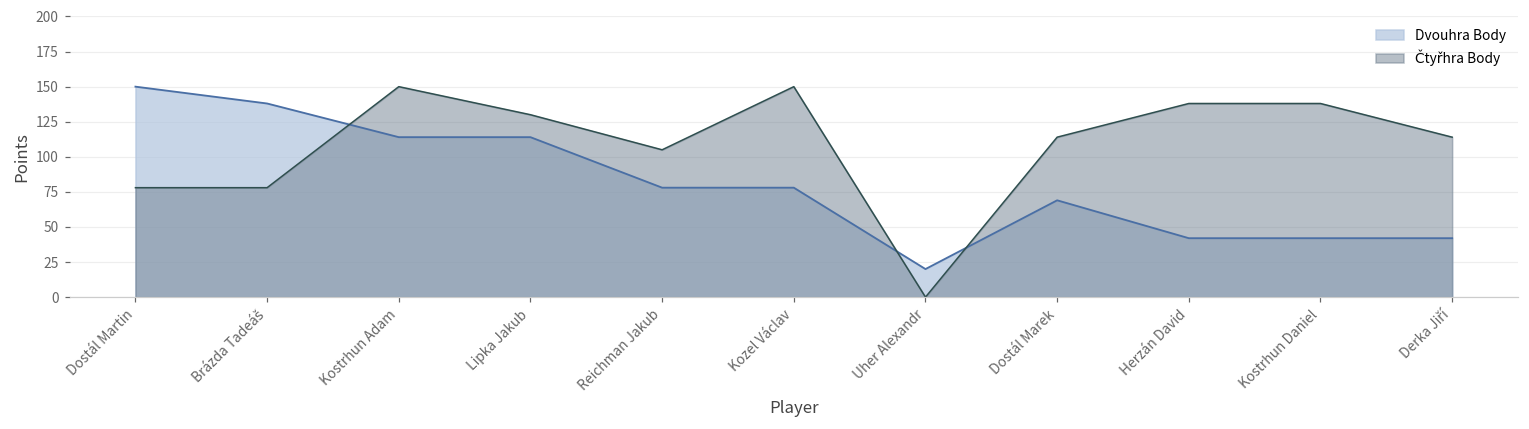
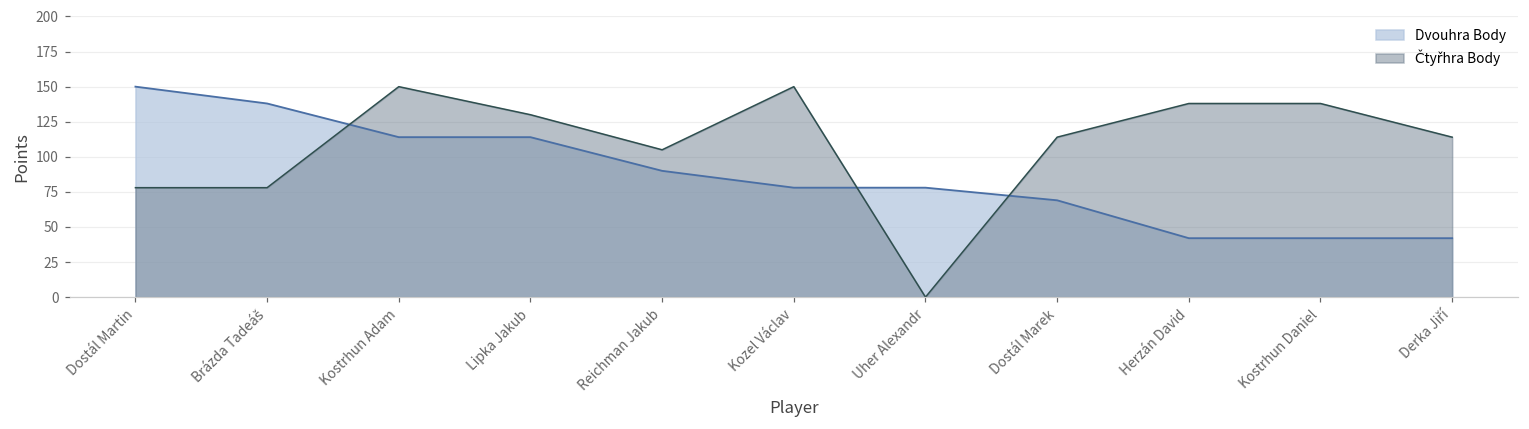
Dvouhra Body, Reichman Jakub: 78 -> 90
Dvouhra Body, Uher Alexandr: 20 -> 78
